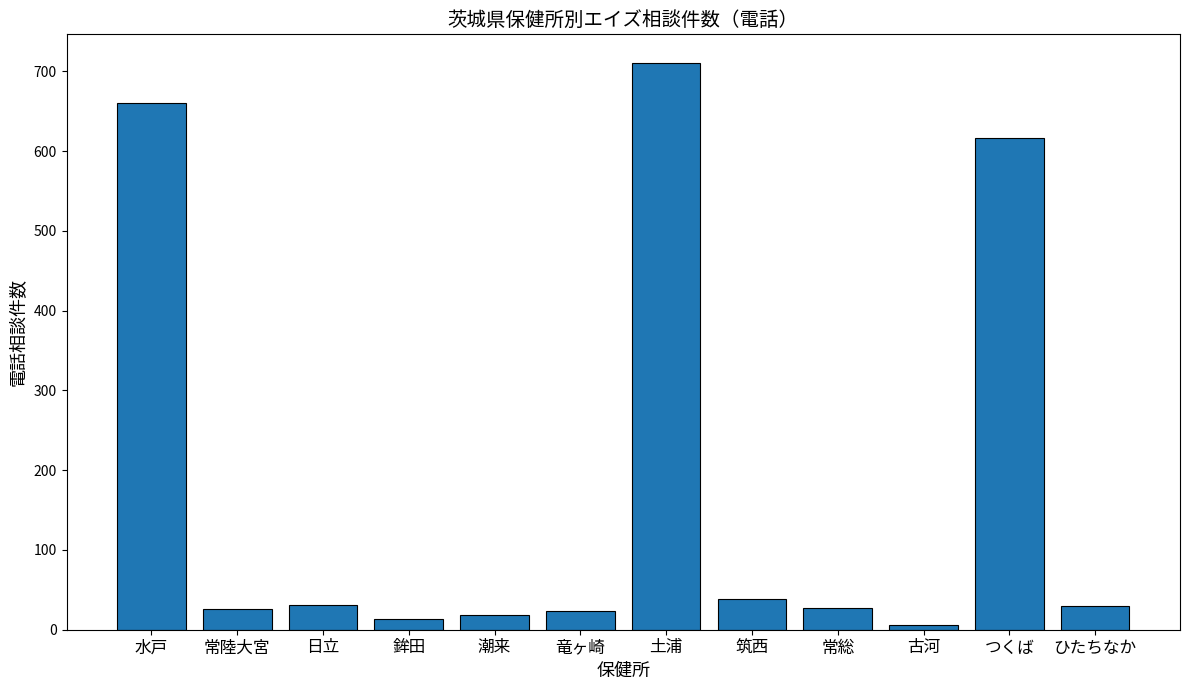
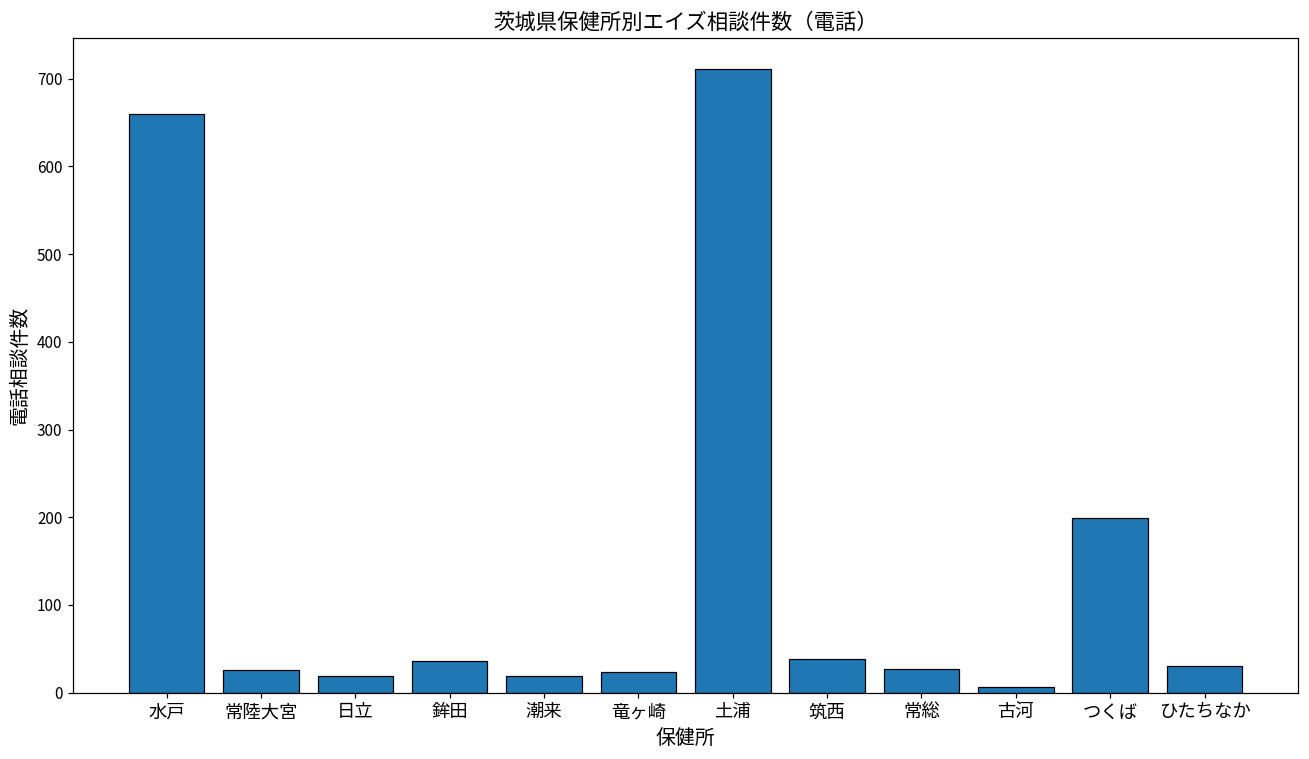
日立: 30 -> 20
鉾田: 10 -> 40
つくば: 620 -> 200
